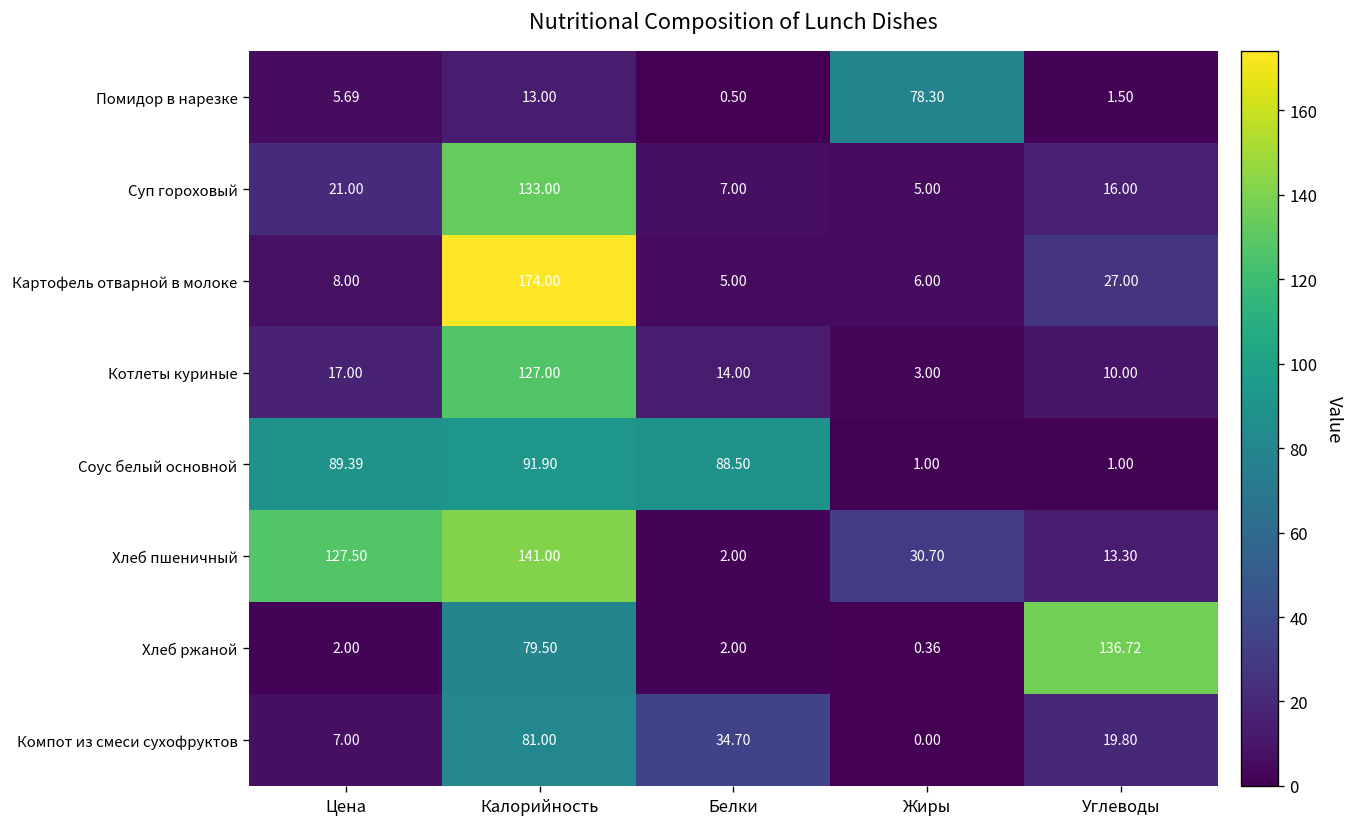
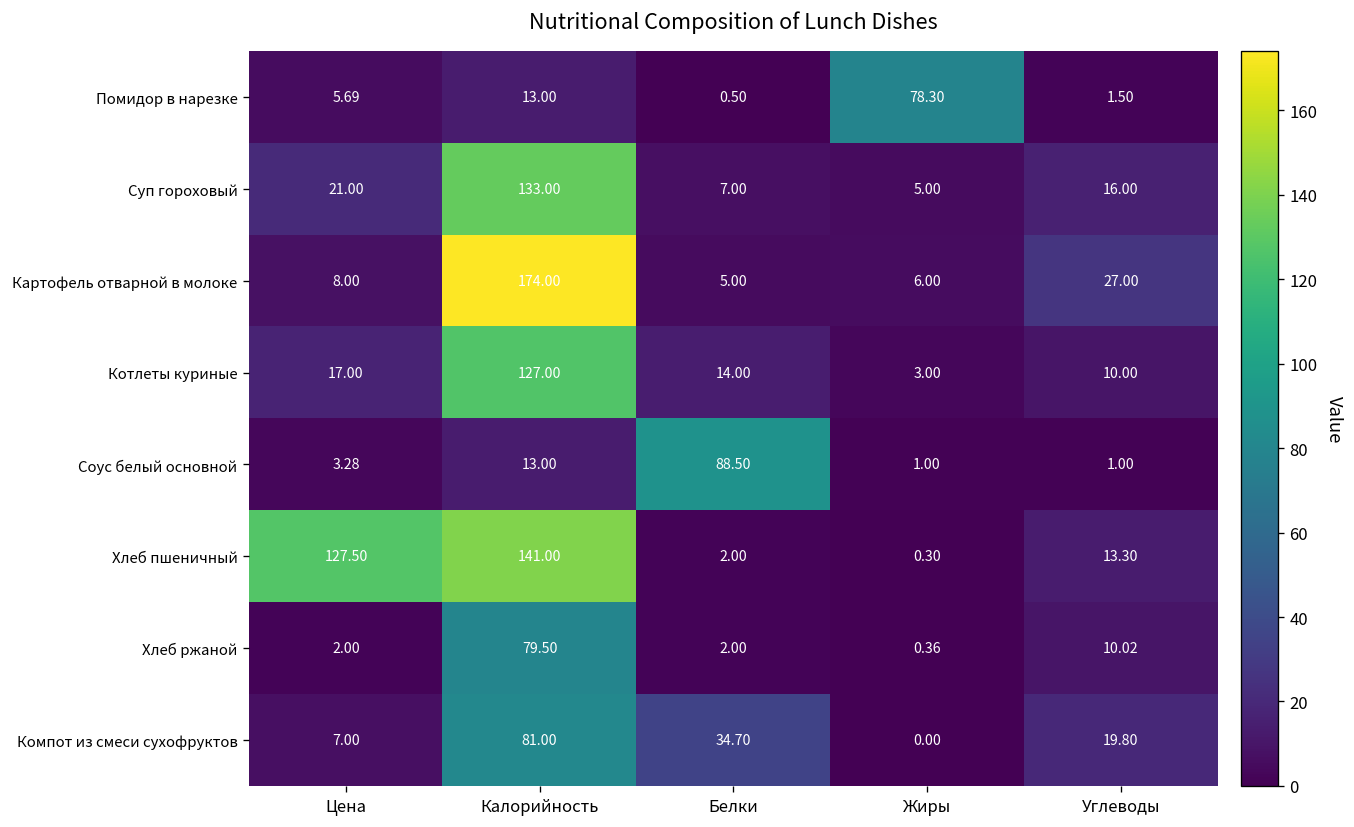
Соус белый основной, Цена: 89.39 -> 3.28
Соус белый основной, Калорийность: 91.90 -> 13.00
Хлеб пшеничный, Жиры: 30.70 -> 0.30
Хлеб ржаной, Углеводы: 136.72 -> 10.02
